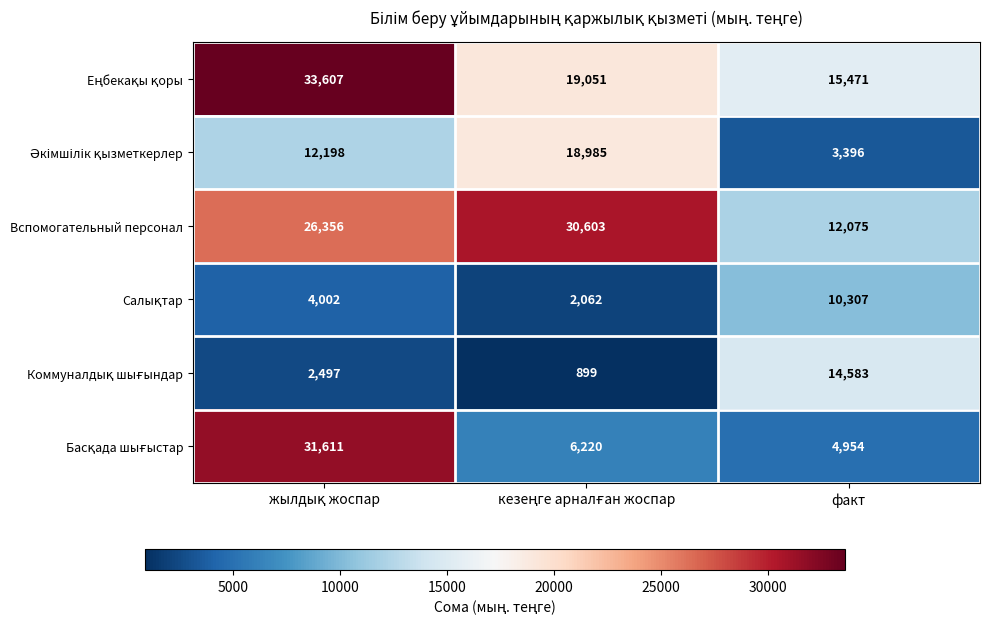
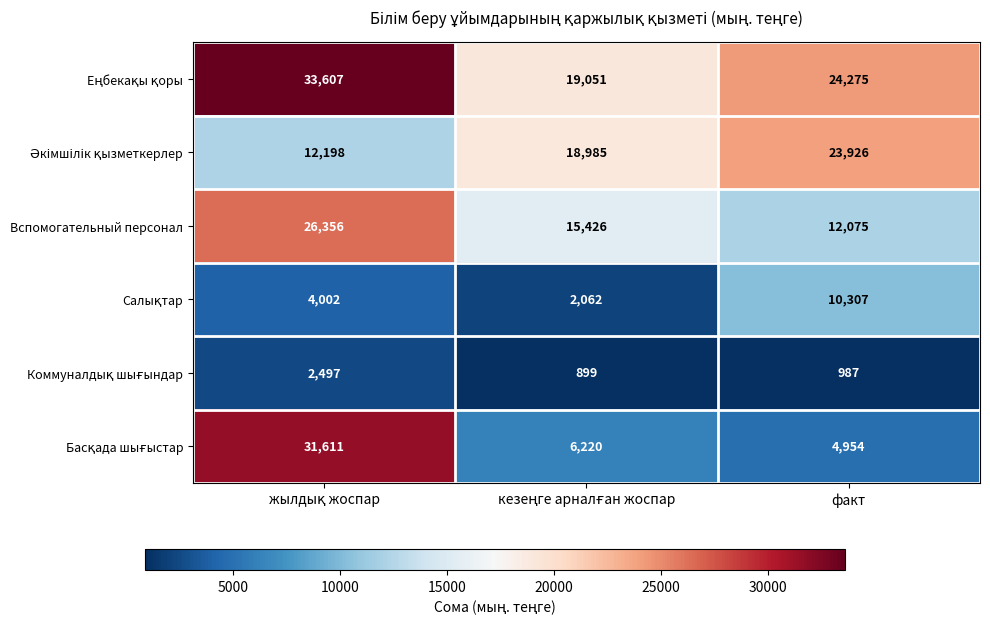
Еңбекақы қоры, факт: 15,471 -> 24,275
Әкімшілік қызметкерлер, факт: 3,396 -> 23,926
Вспомогательный персонал, кезеңге арналған жоспар: 30,603 -> 15,426
Коммуналдық шығындар, факт: 14,583 -> 987
